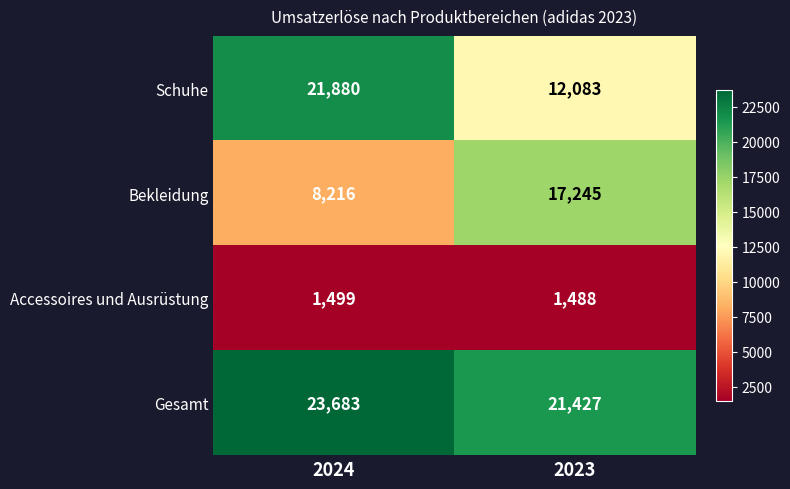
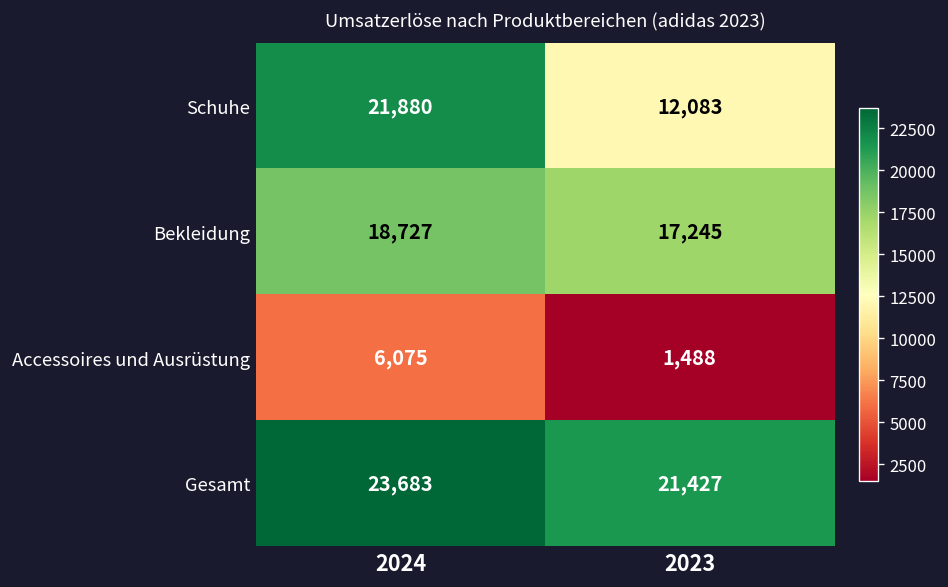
Bekleidung, 2024: 8,216 -> 18,727
Accessoires und Ausrüstung, 2024: 1,499 -> 6,075
